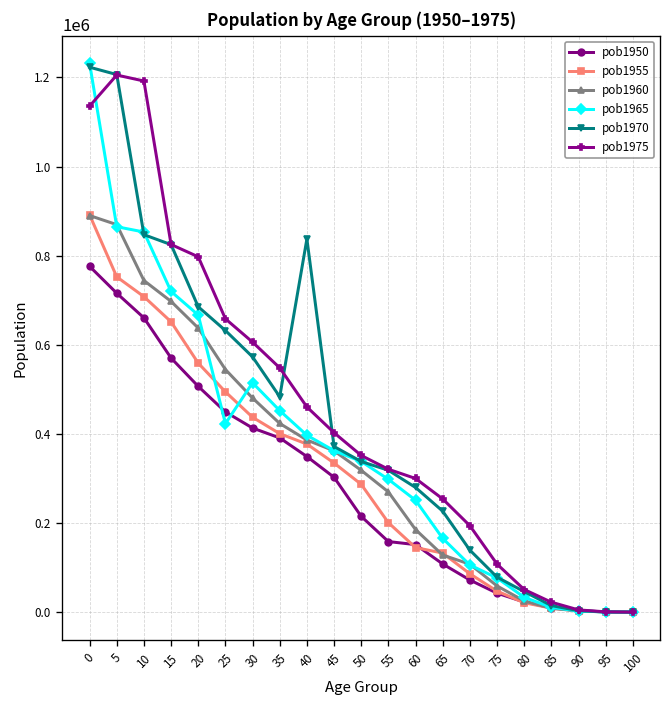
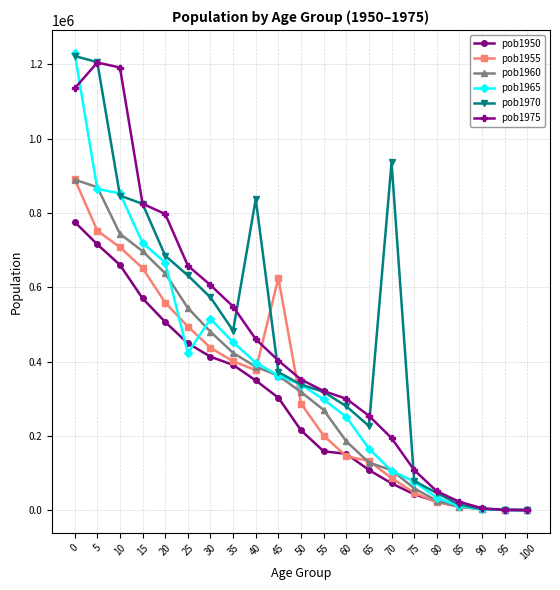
pob1955, 45: 330000 -> 630000
pob1970, 70: 140000 -> 940000
